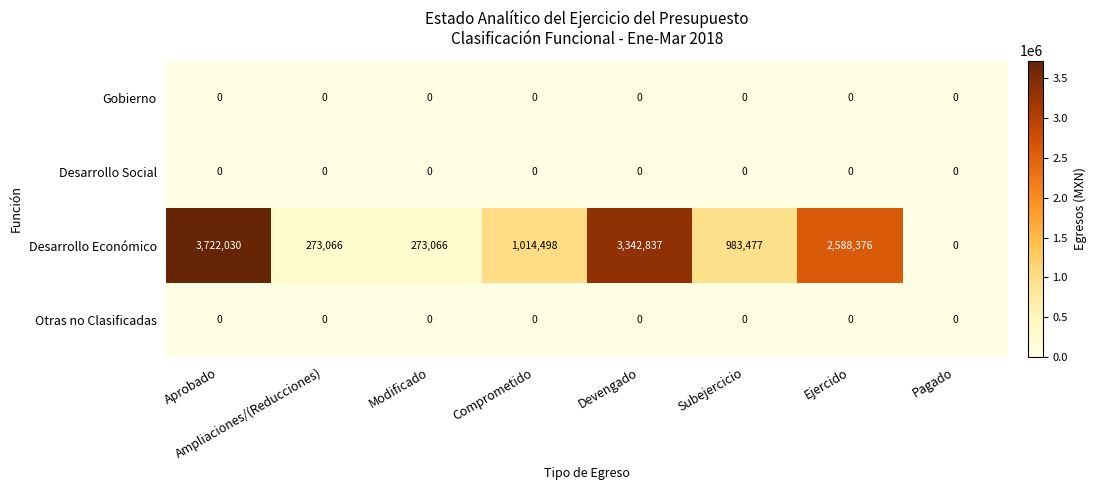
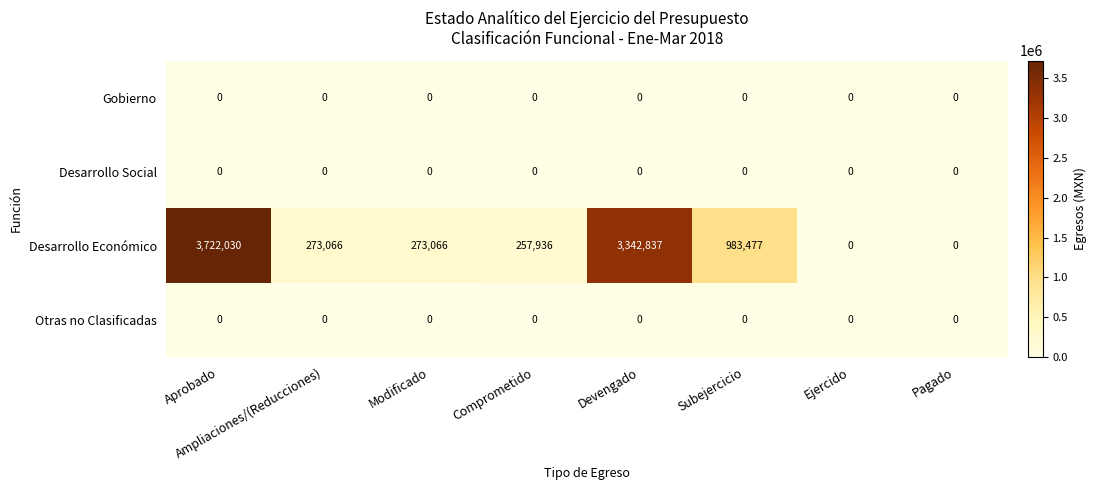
Desarrollo Económico, Comprometido: 1,014,498 -> 257,936
Desarrollo Económico, Ejercido: 2,588,376 -> 0
